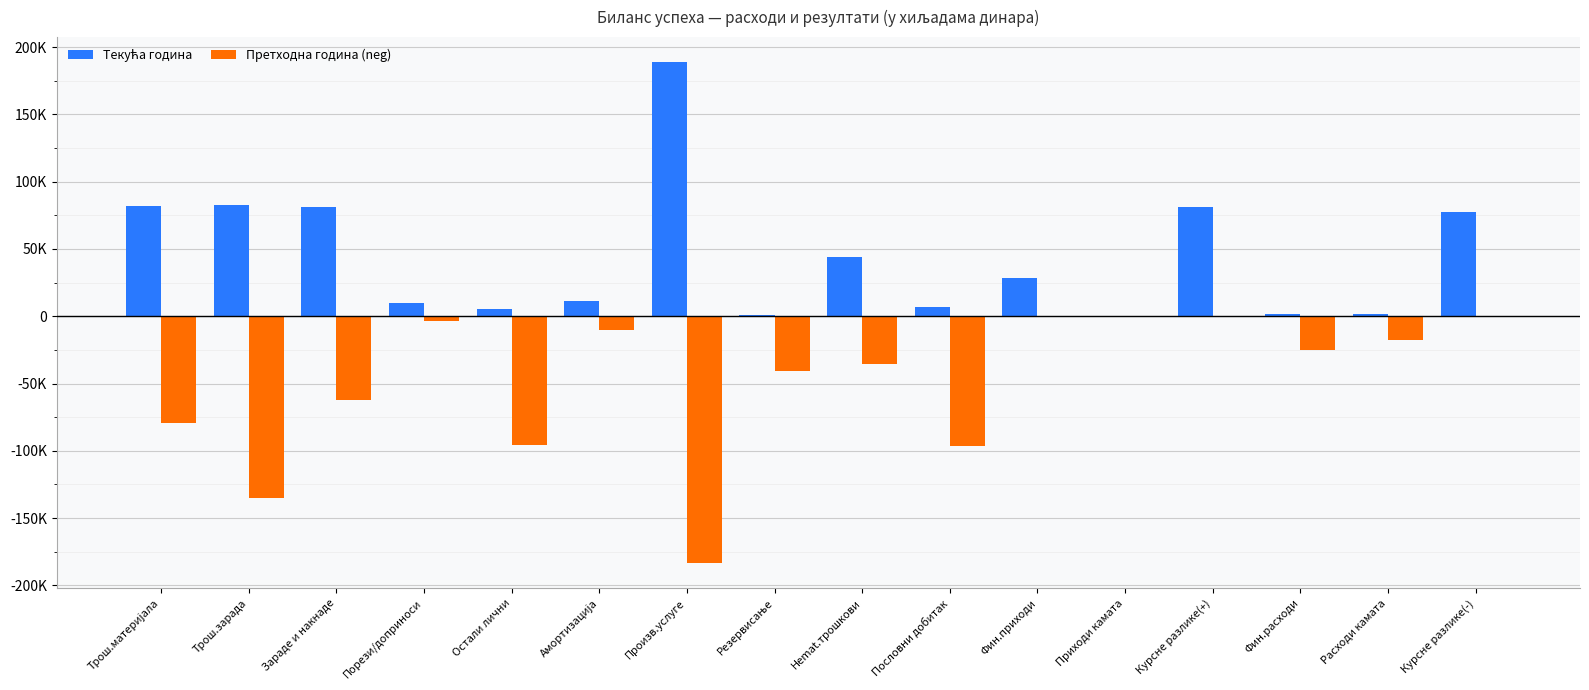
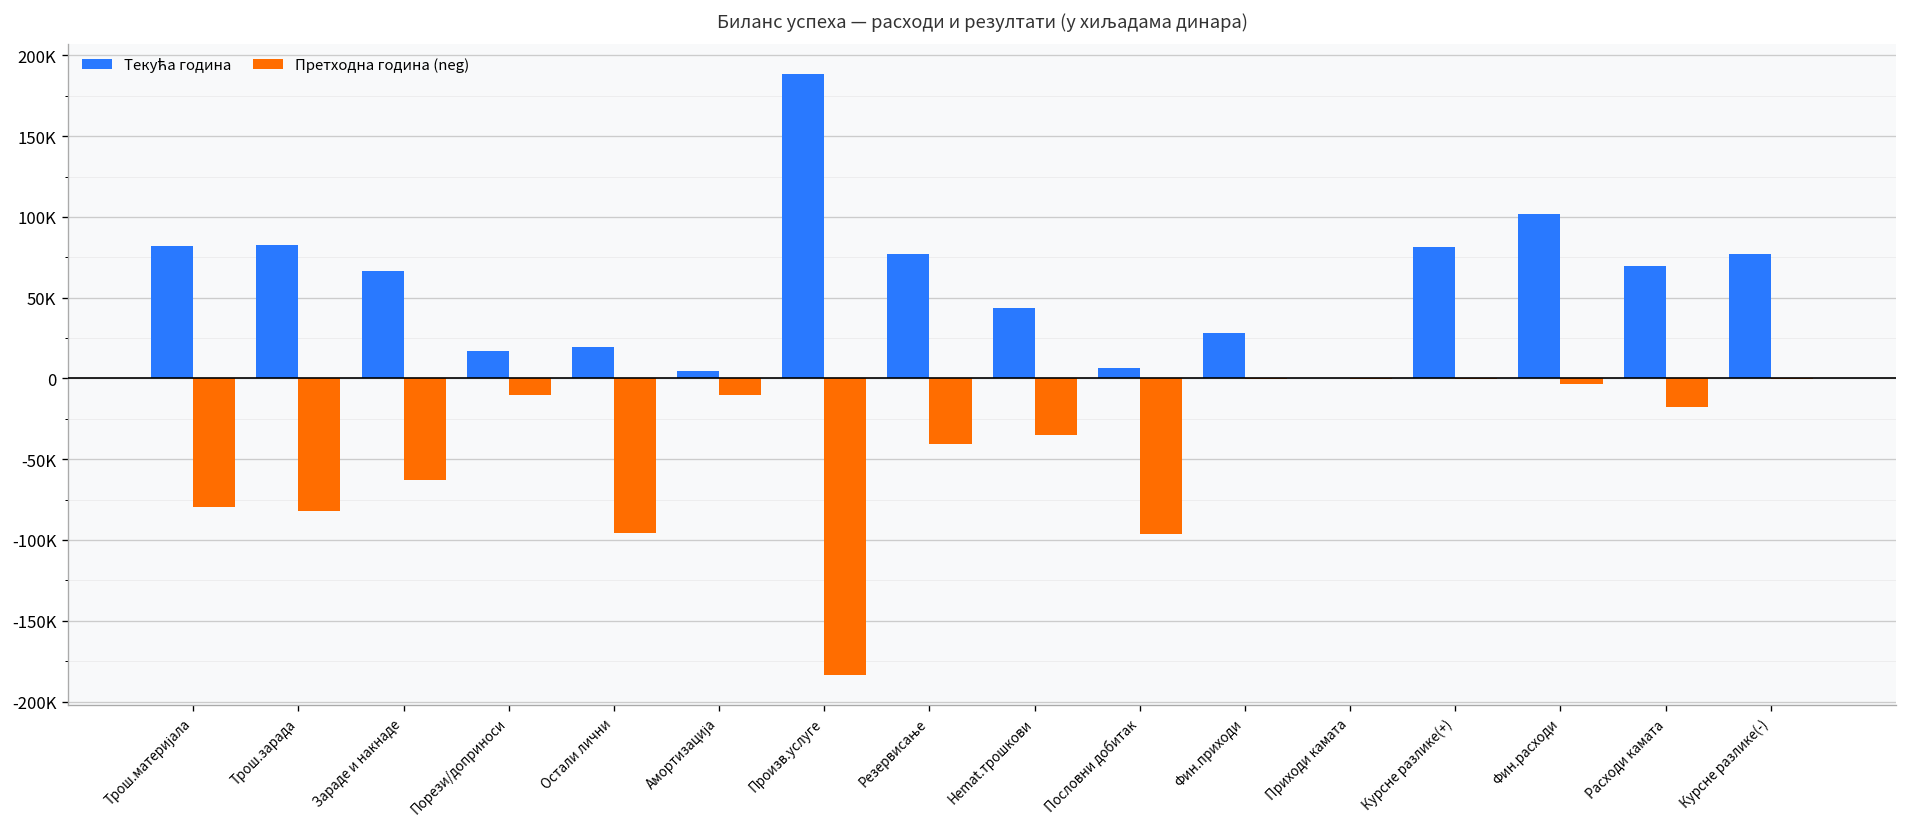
Претходна година (neg), Трош.зарада: -135000 -> -82000
Текућа година, Зараде и накнаде: 81000 -> 67000
Текућа година, Порези/доприноси: 10000 -> 17000
Претходна година (neg), Порези/доприноси: -4000 -> -10000
Текућа година, Остали лични: 6000 -> 19000
Текућа година, Амортизација: 11000 -> 4000
Текућа година, Резервисање: 1000 -> 77000
Текућа година, Фин.расходи: 2000 -> 102000
Претходна година (neg), Фин.расходи: -25000 -> -4000
Текућа година, Расходи камата: 2000 -> 70000
